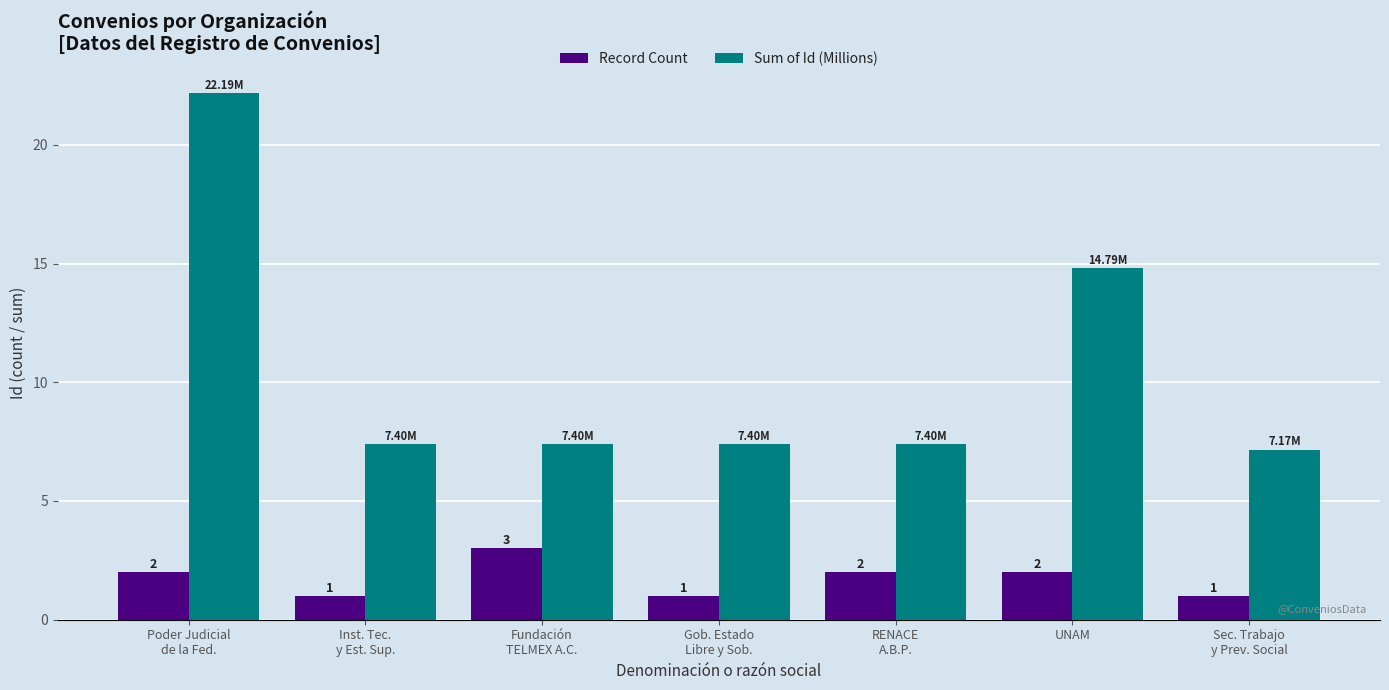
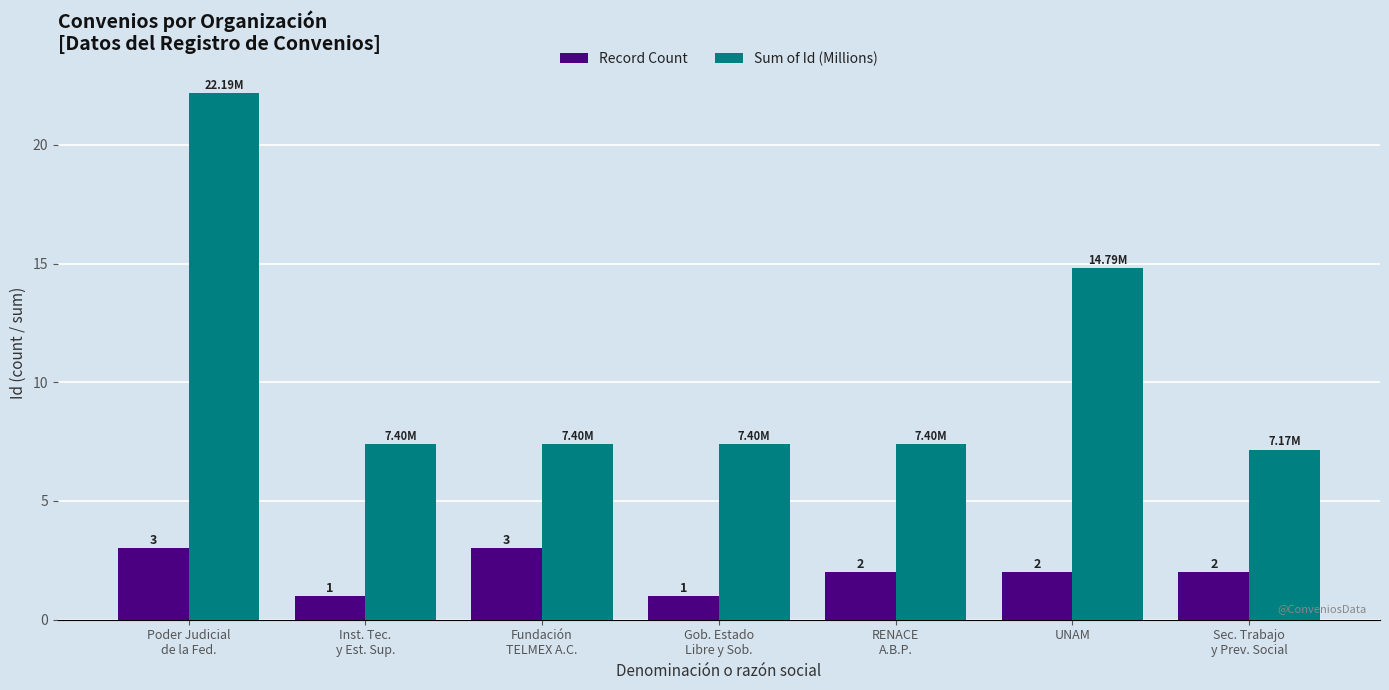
Record Count, Poder Judicial de la Fed.: 2 -> 3
Record Count, Sec. Trabajo y Prev. Social: 1 -> 2
